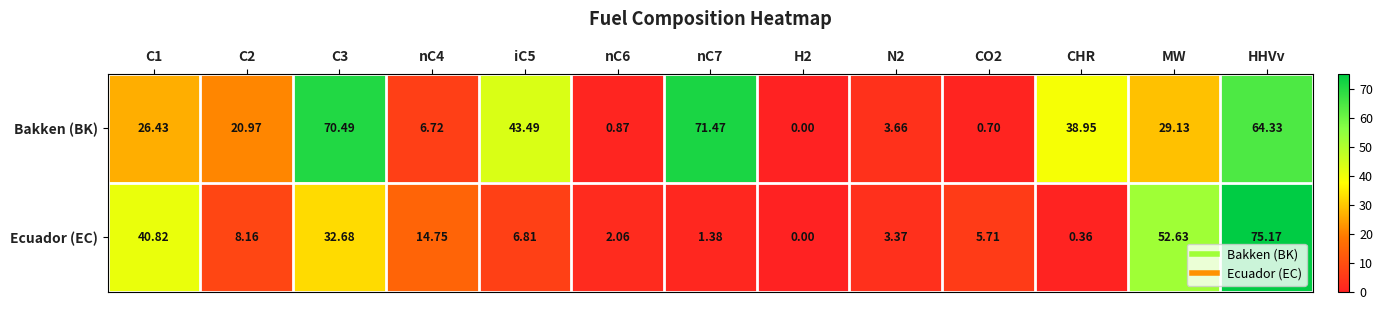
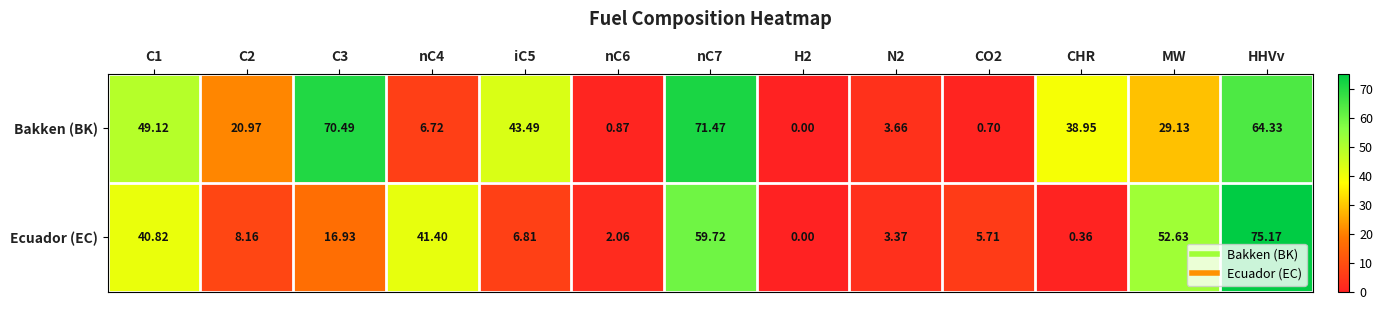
Bakken (BK), C1: 26.43 -> 49.12
Ecuador (EC), C3: 32.68 -> 16.93
Ecuador (EC), nC4: 14.75 -> 41.40
Ecuador (EC), nC7: 1.38 -> 59.72
